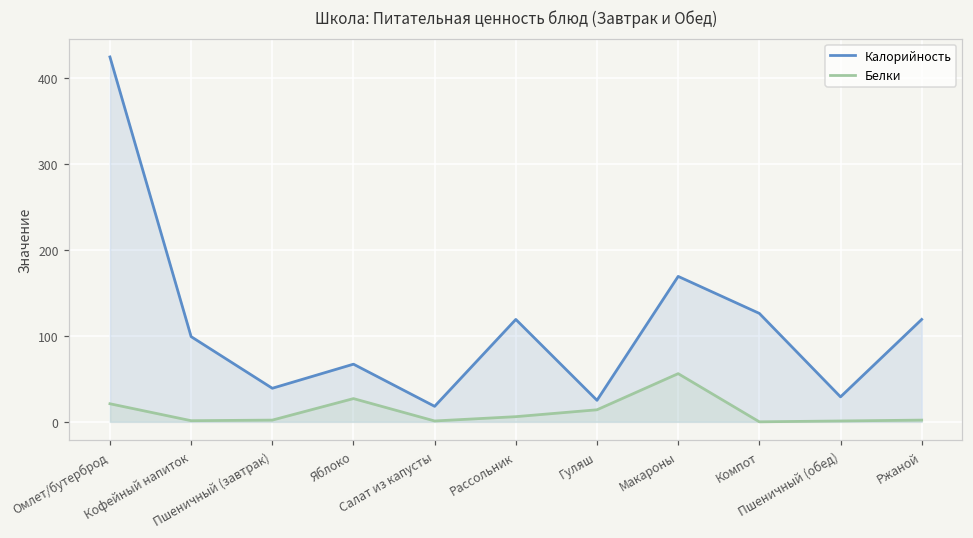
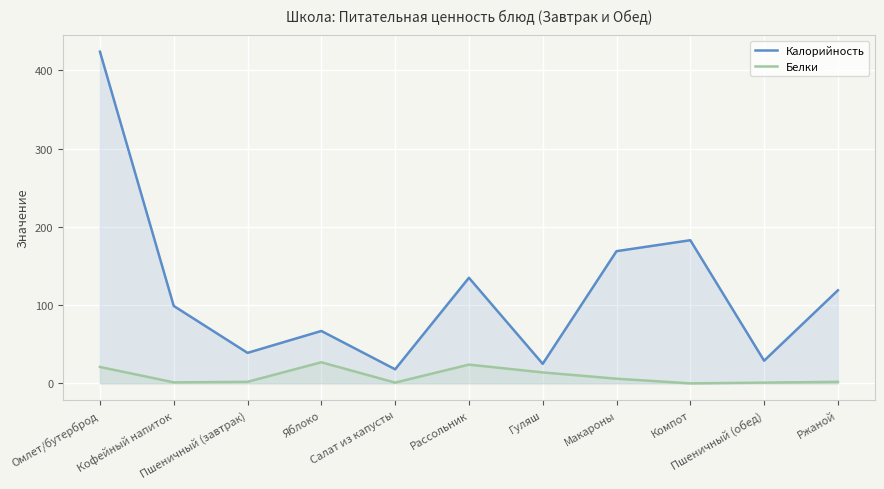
Калорийность, Рассольник: 120 -> 140
Белки, Рассольник: 10 -> 20
Белки, Макароны: 60 -> 10
Калорийность, Компот: 130 -> 180
